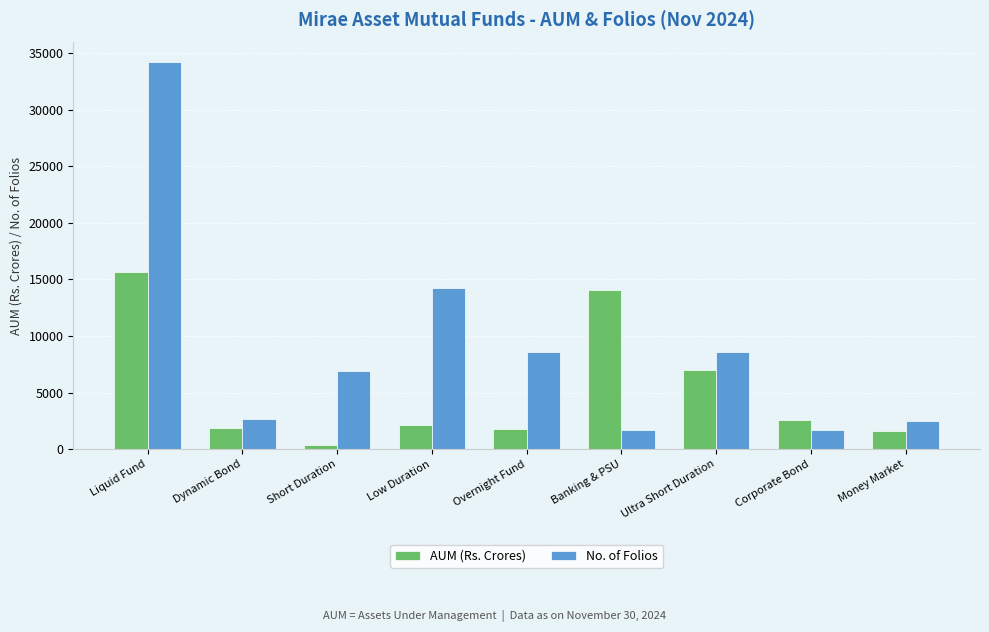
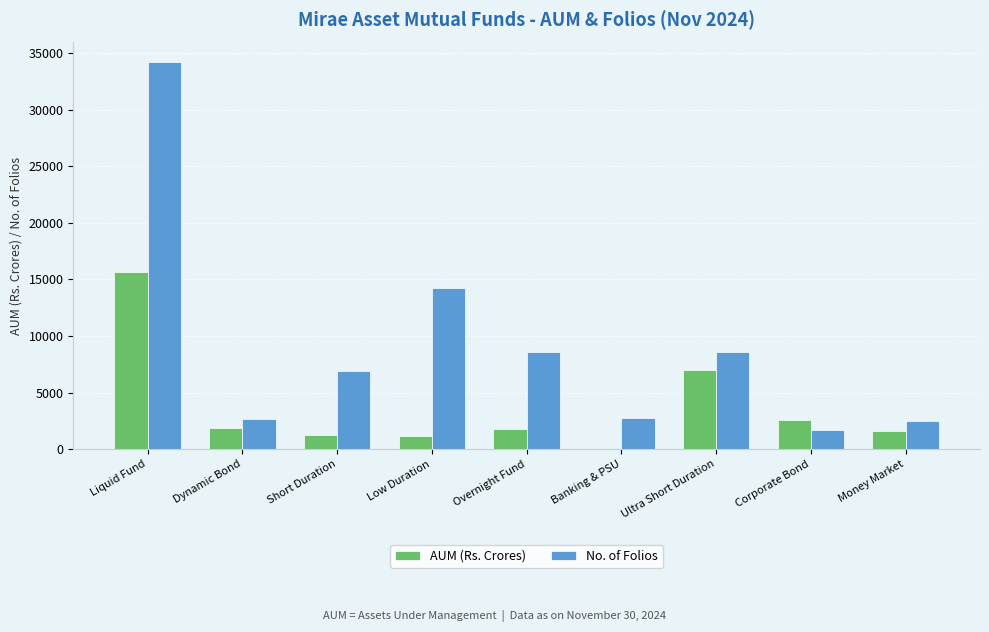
AUM (Rs. Crores), Short Duration: 400 -> 1300
AUM (Rs. Crores), Low Duration: 2100 -> 1200
AUM (Rs. Crores), Banking & PSU: 14100 -> 100
No. of Folios, Banking & PSU: 1700 -> 2700
